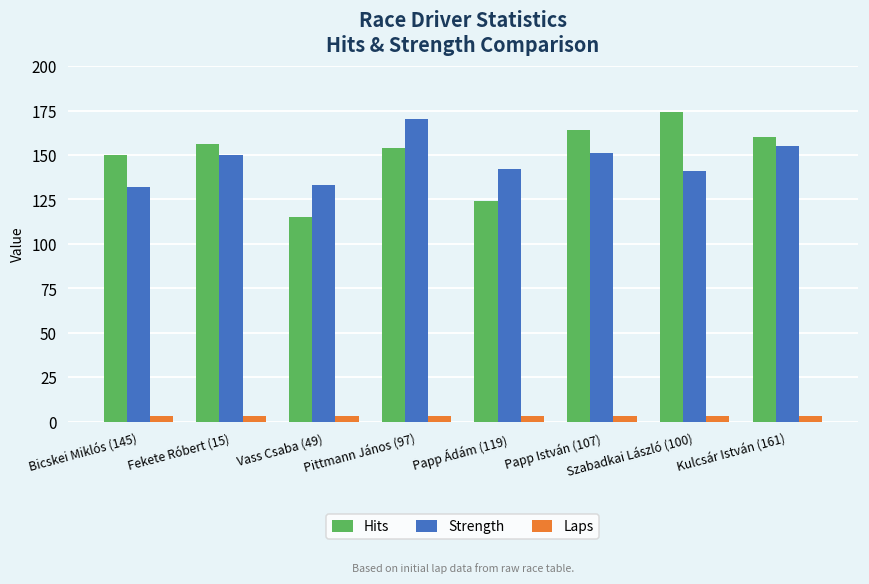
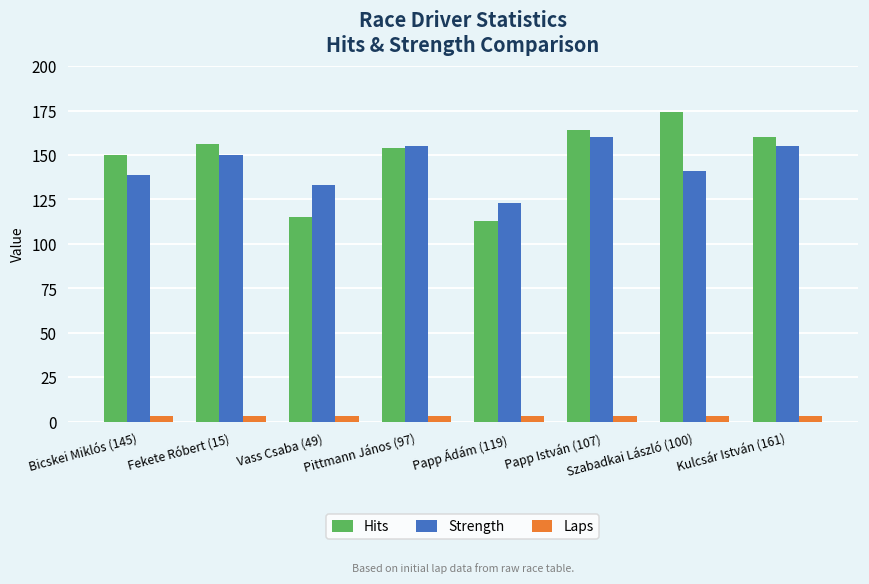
Strength, Bicskei Miklós (145): 132 -> 139
Strength, Pittmann János (97): 170 -> 155
Hits, Papp Ádám (119): 124 -> 113
Strength, Papp Ádám (119): 142 -> 123
Strength, Papp István (107): 151 -> 160
